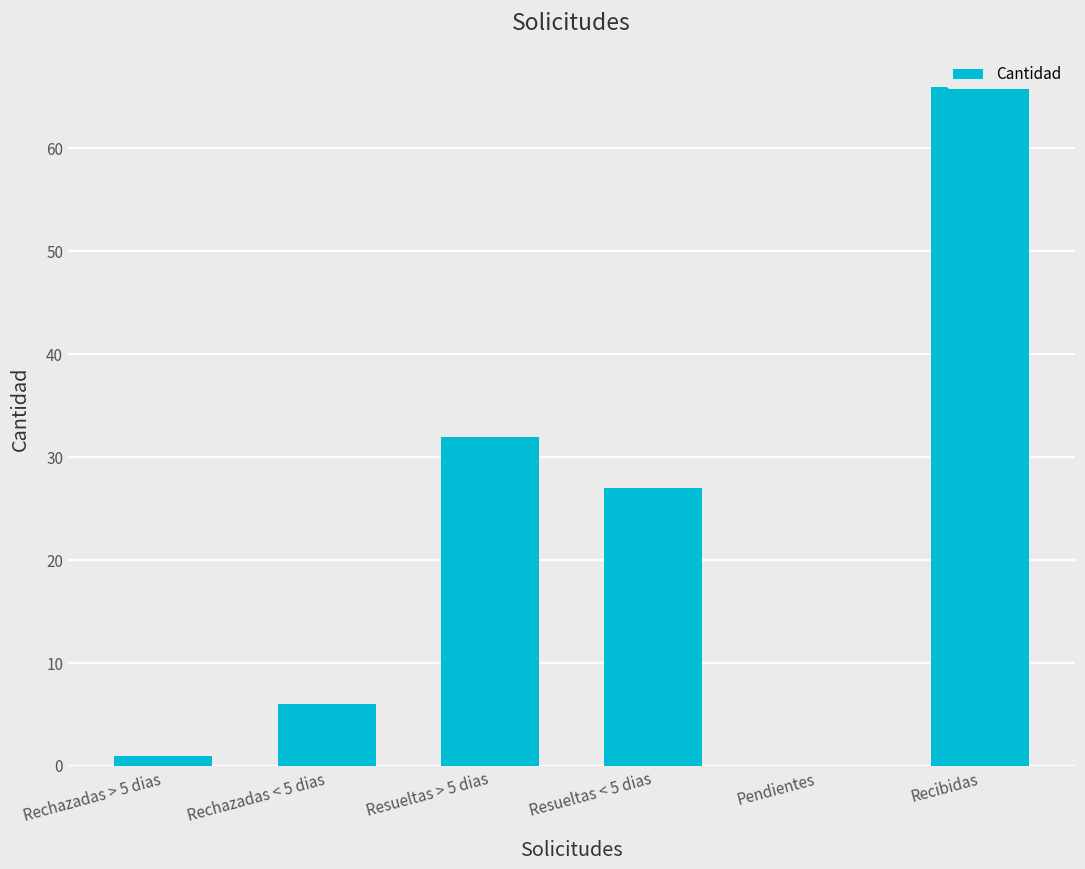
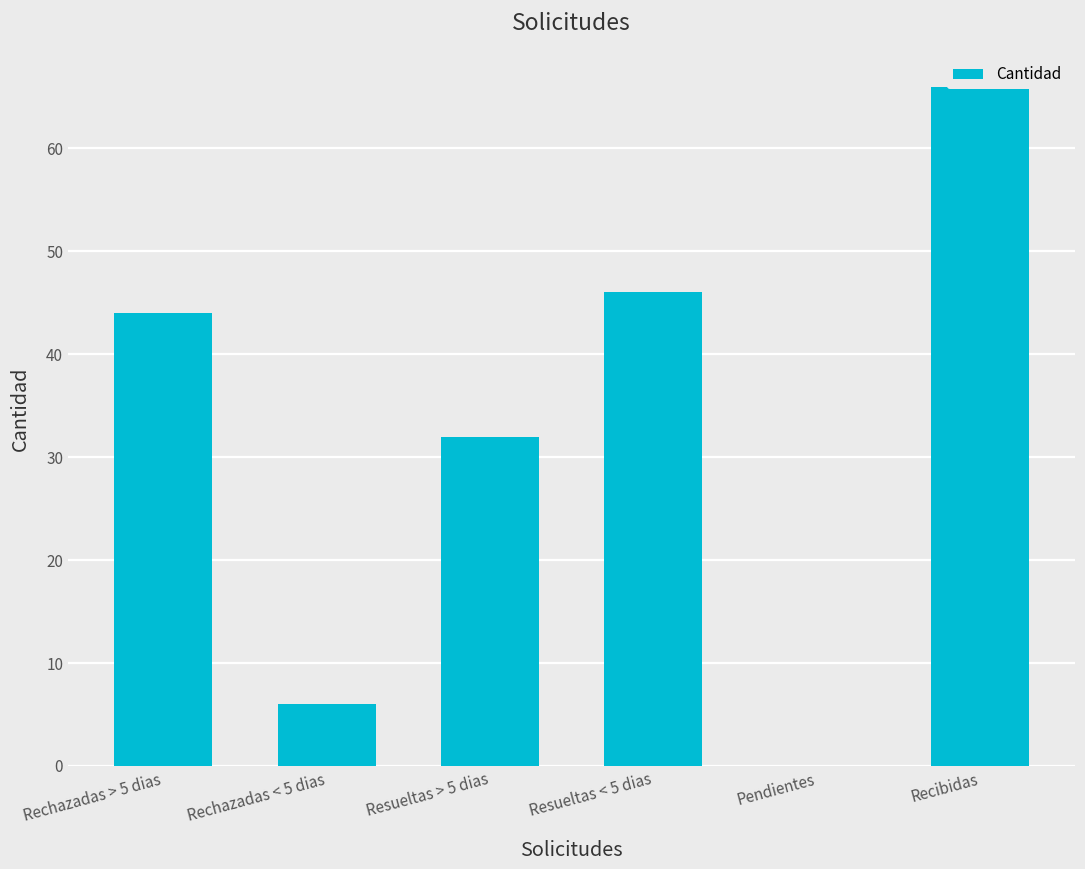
Rechazadas > 5 dias: 1 -> 44
Resueltas < 5 dias: 27 -> 46
